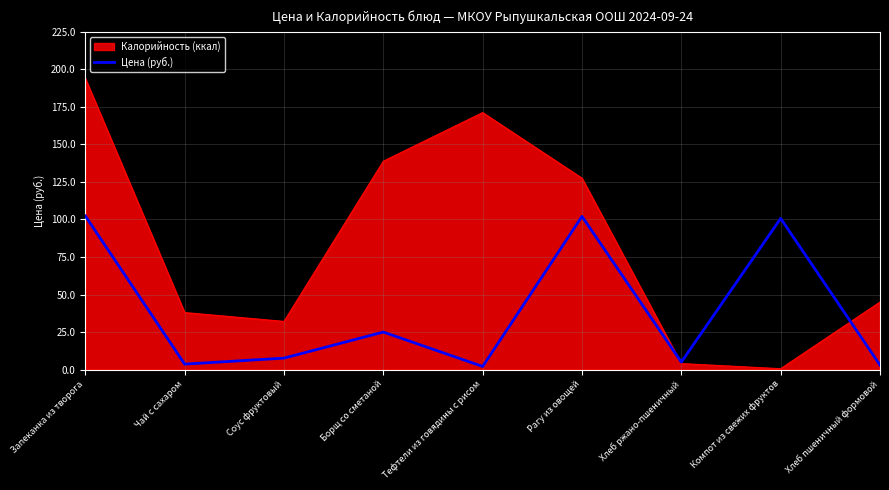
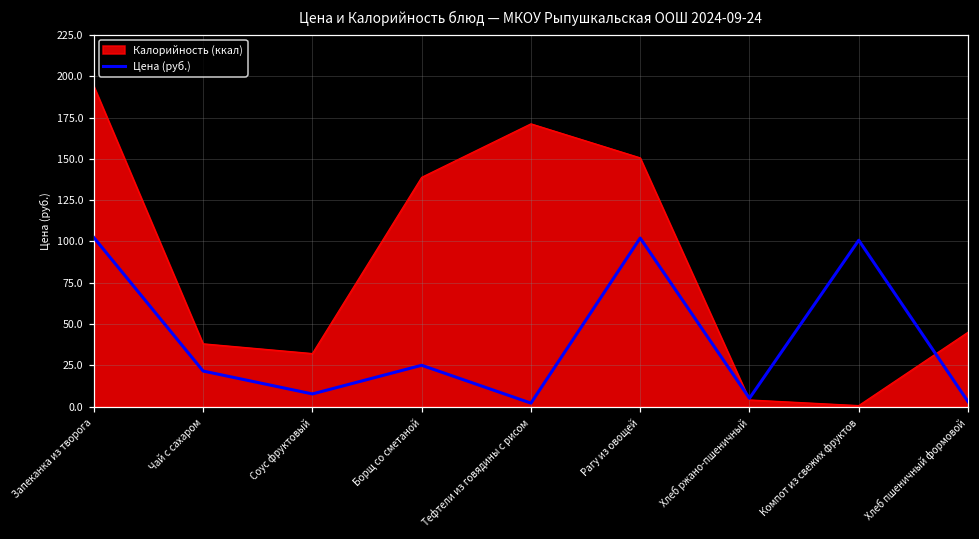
Цена (руб.), Чай с сахаром: 4 -> 22
Калорийность (ккал), Рагу из овощей: 128 -> 151
